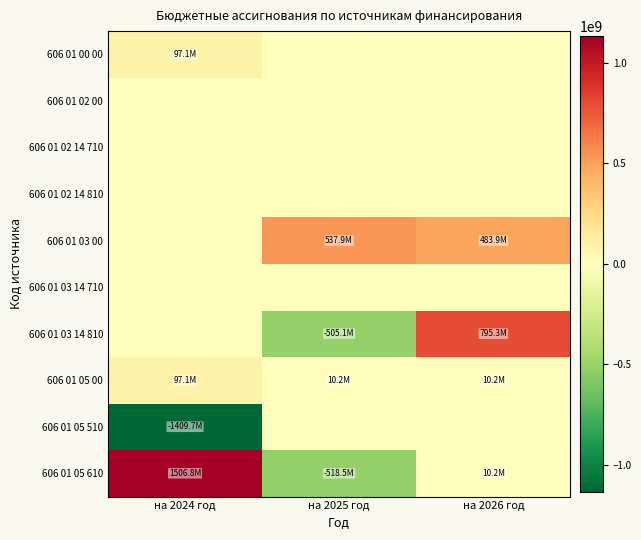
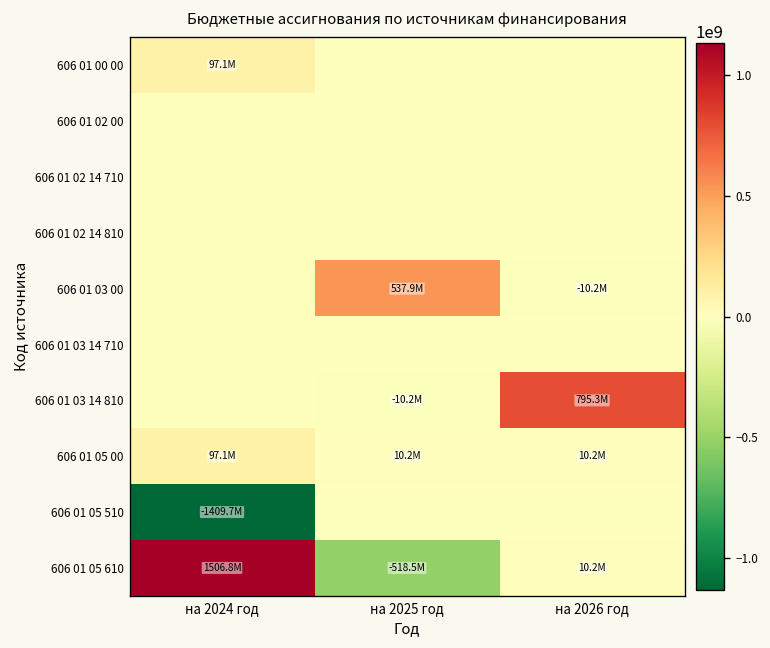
606 01 03 00, на 2026 год: 483.9M -> -10.2M
606 01 03 14 810, на 2025 год: -505.1M -> -10.2M
